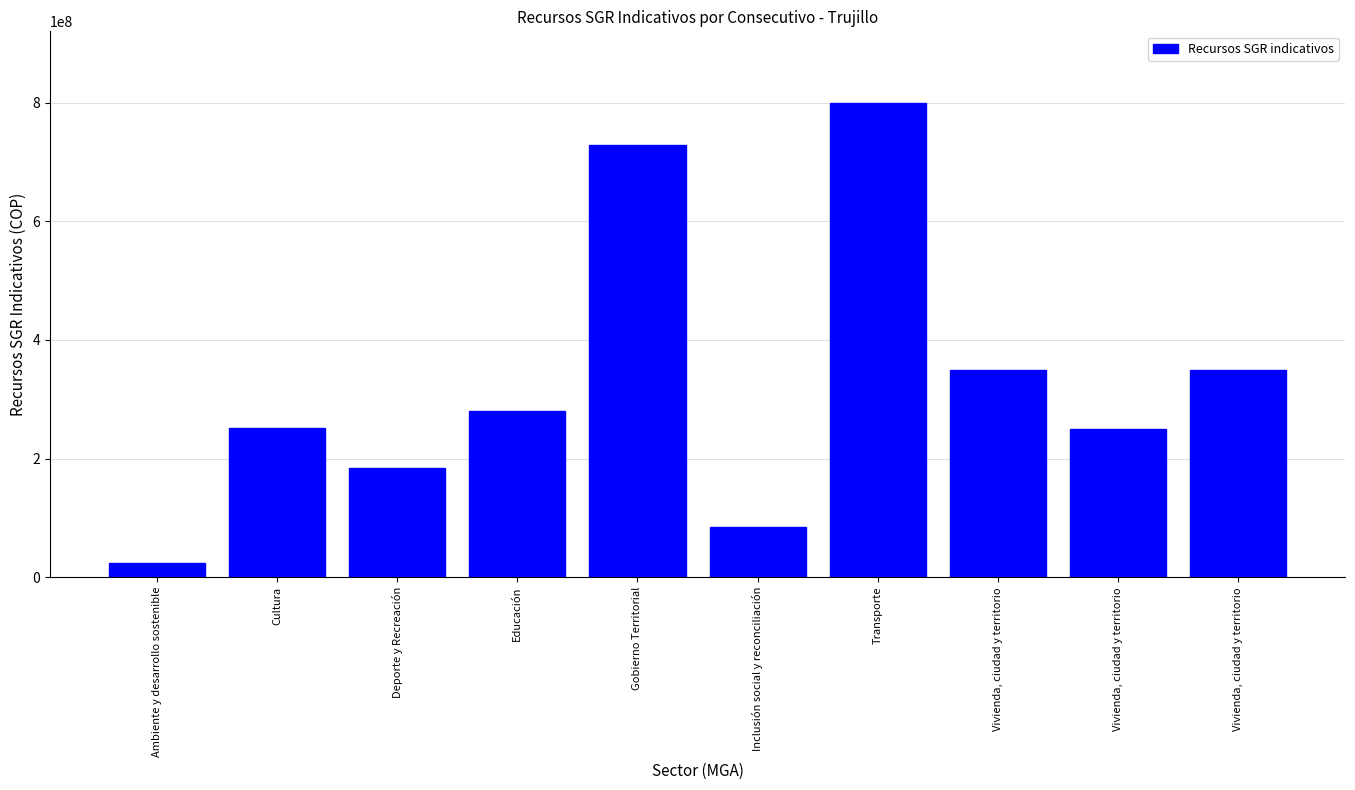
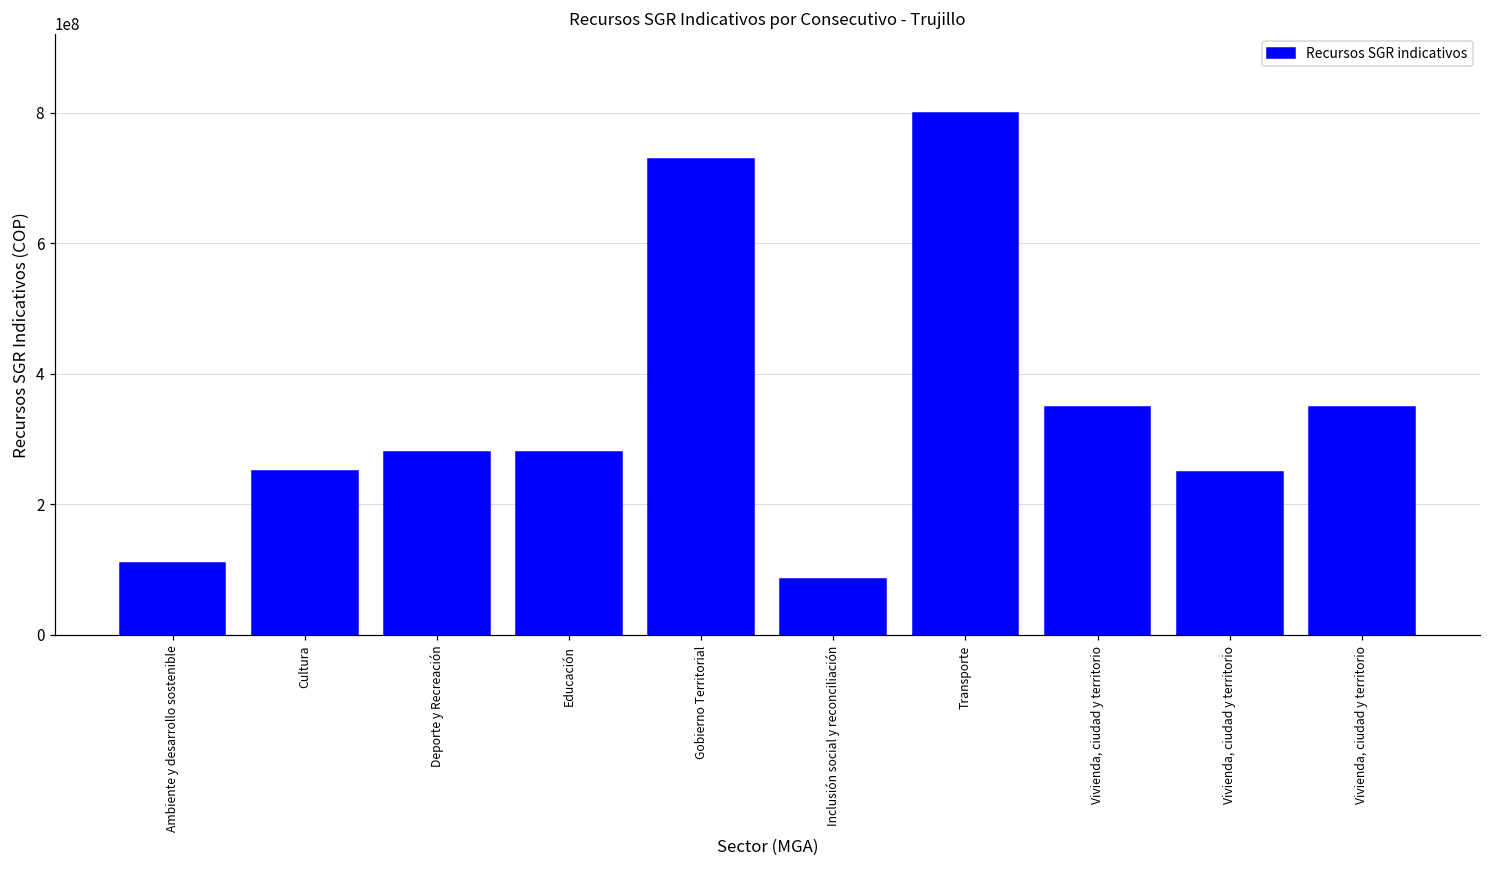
Ambiente y desarrollo sostenible: 20000000 -> 110000000
Deporte y Recreación: 180000000 -> 280000000
